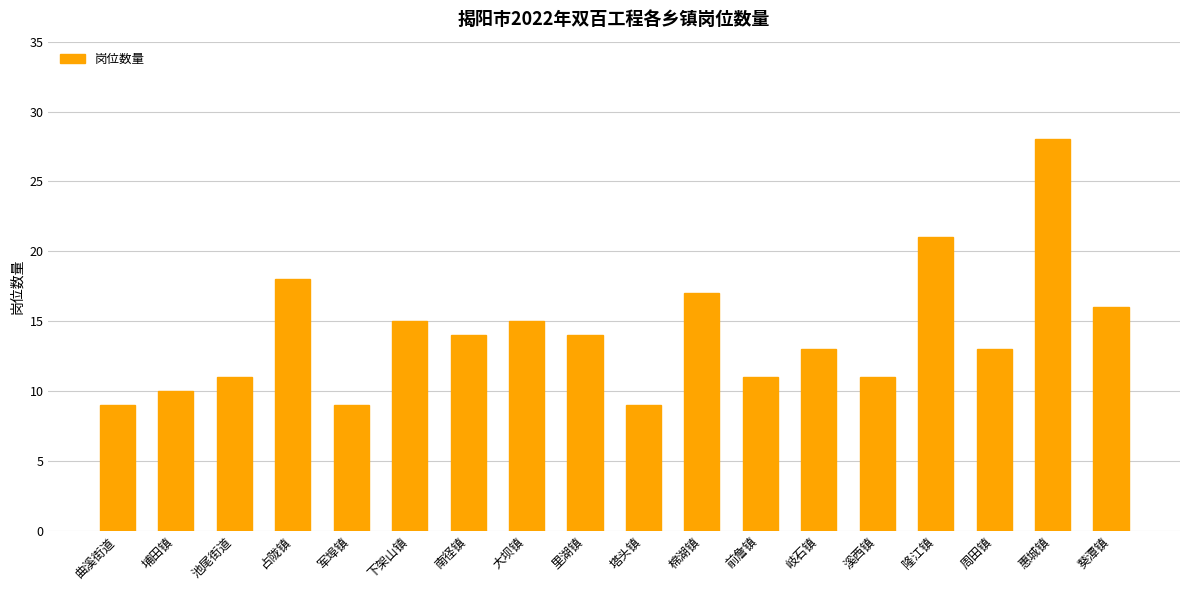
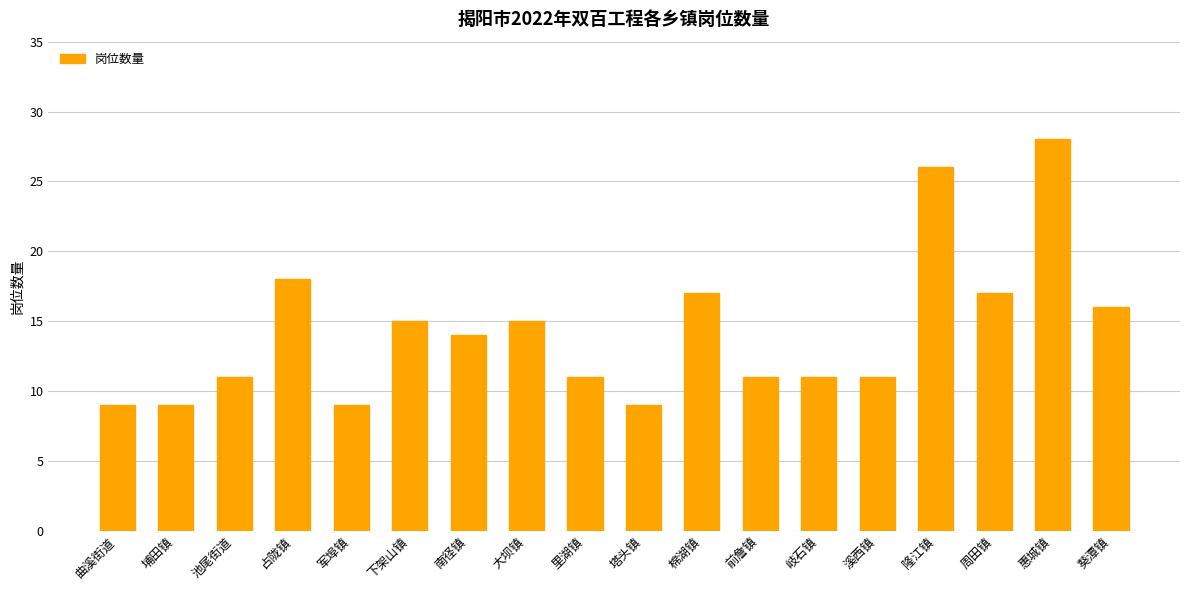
埔田镇: 10 -> 9
里湖镇: 14 -> 11
岐石镇: 13 -> 11
隆江镇: 21 -> 26
周田镇: 13 -> 17
